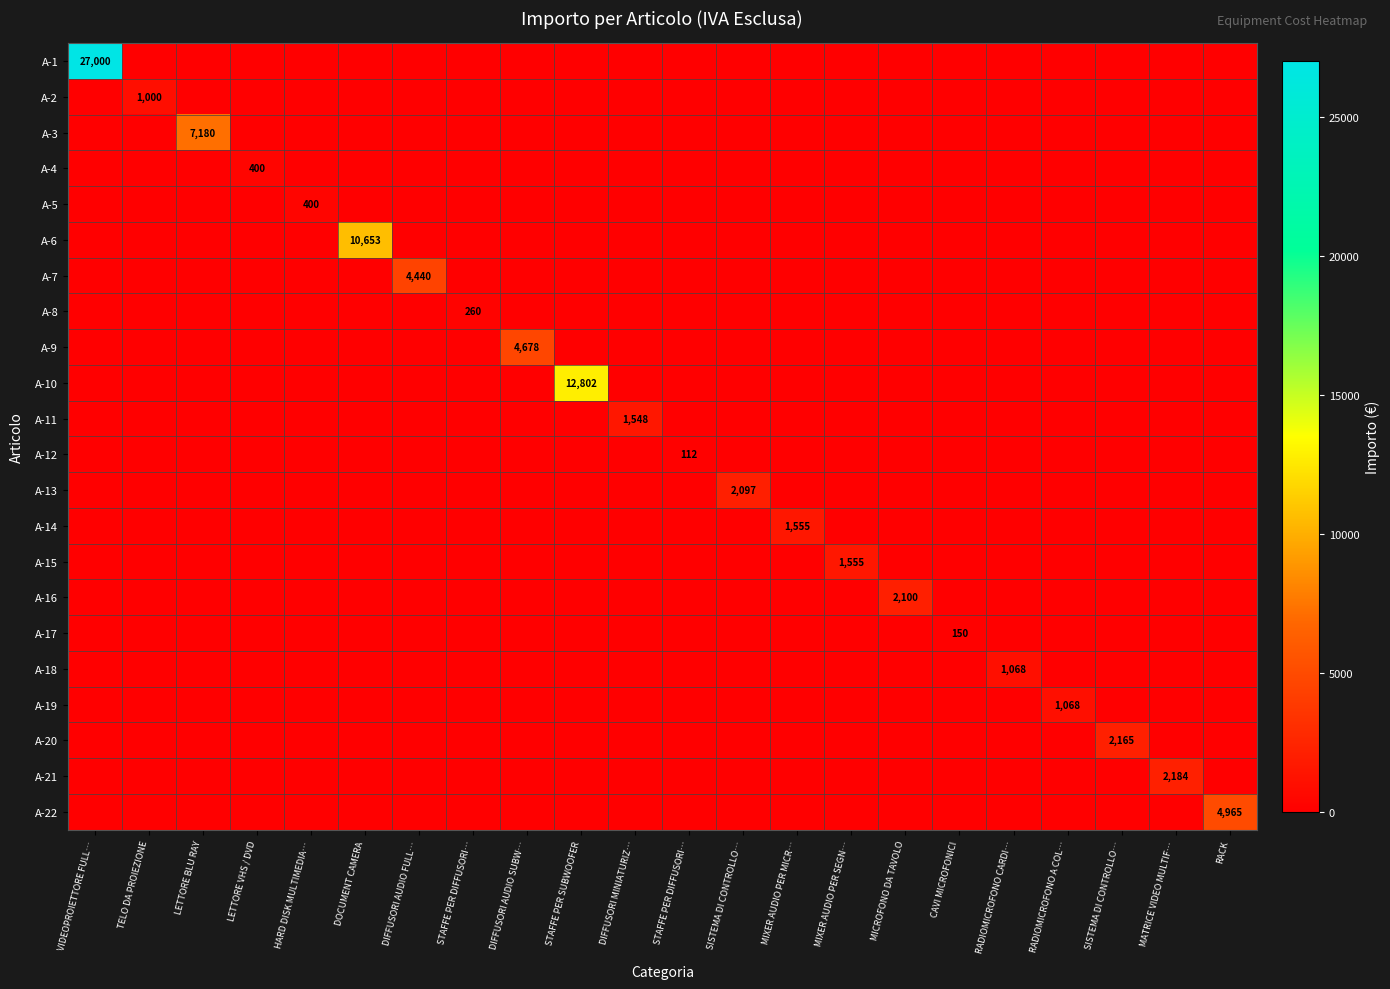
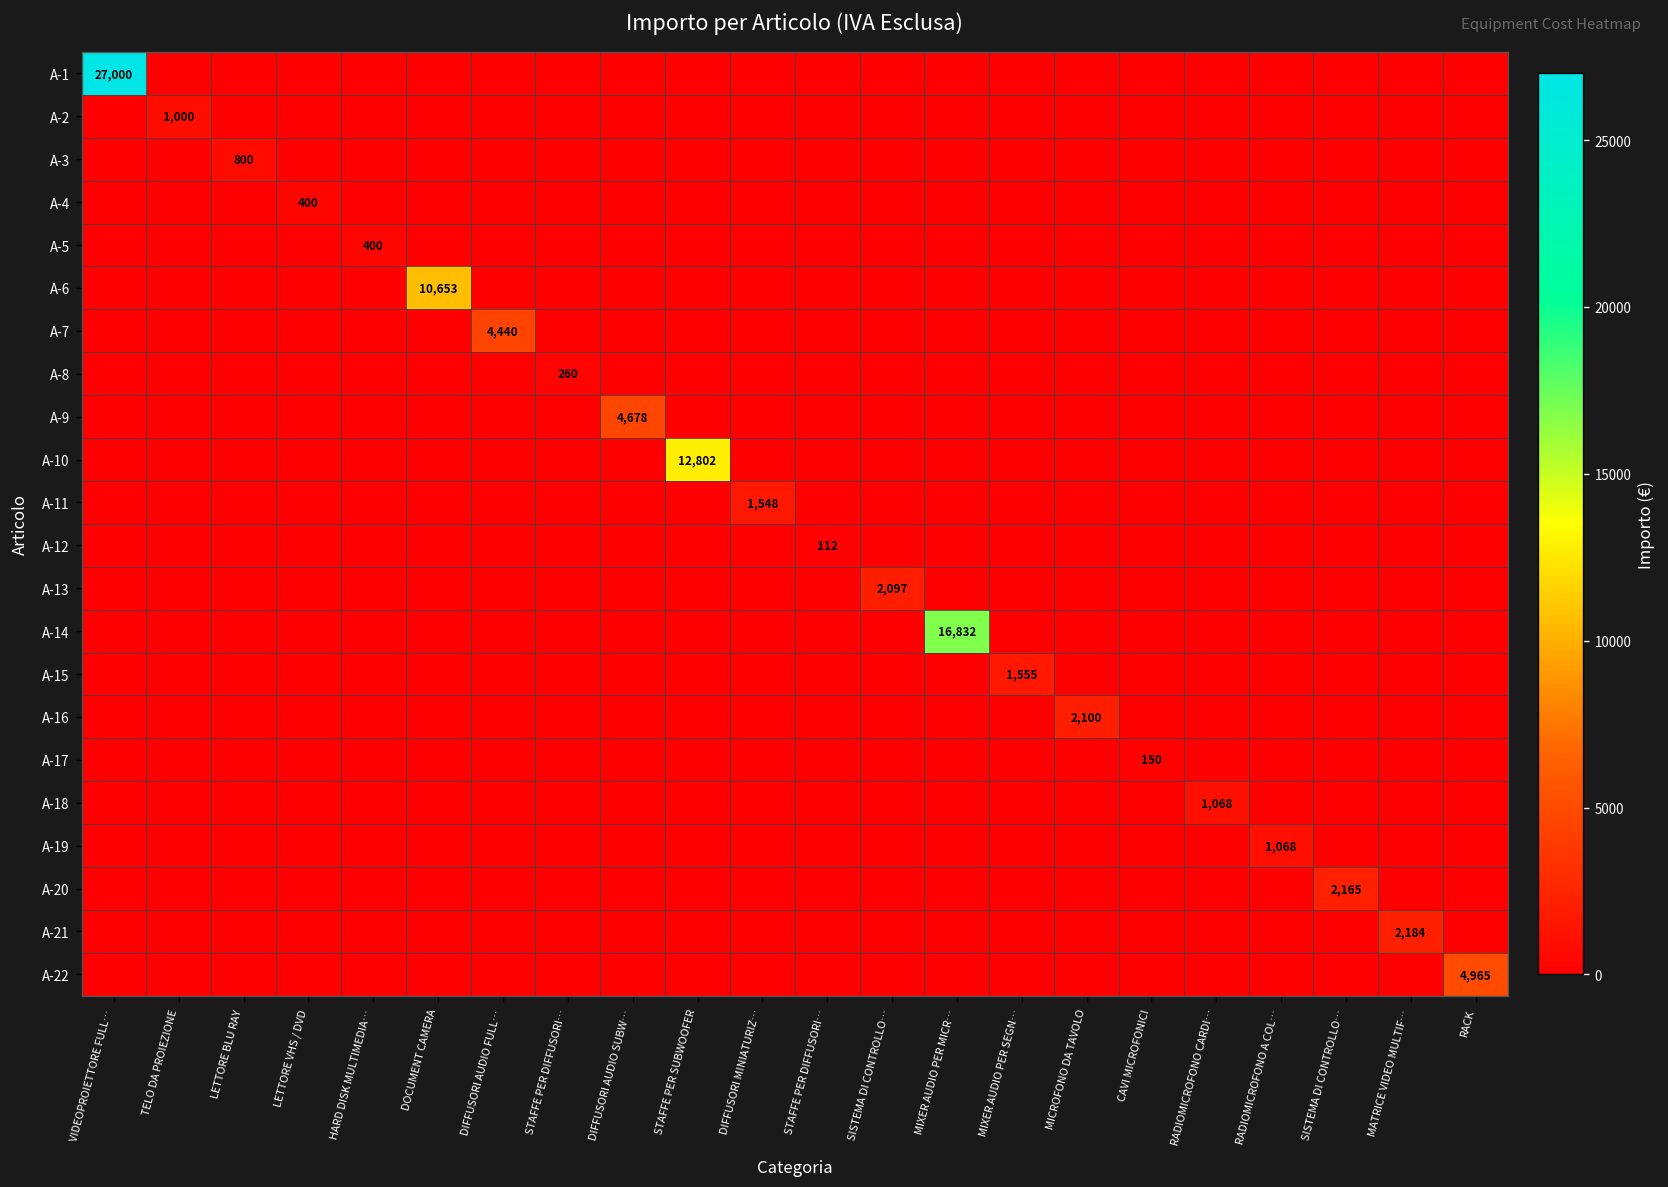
A-3, LETTORE BLU RAY: 7,180 -> 800
A-14, MIXER AUDIO PER MICR…: 1,555 -> 16,832
